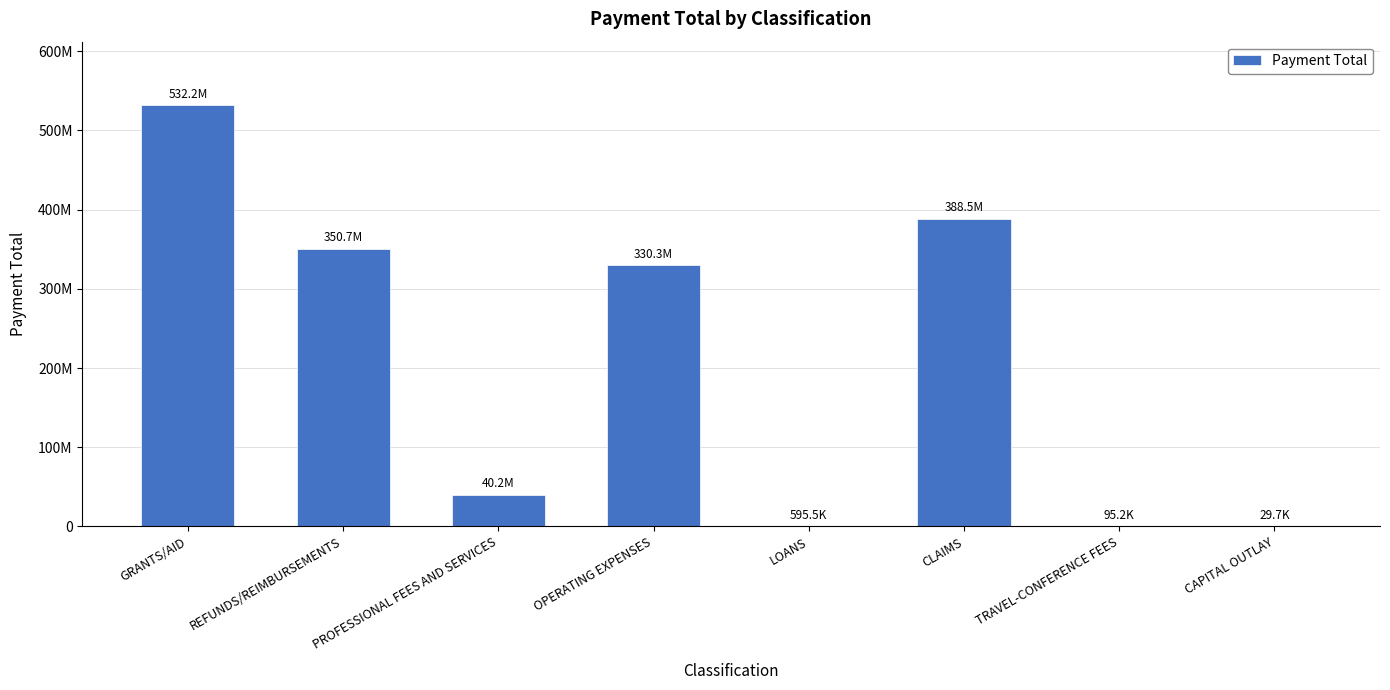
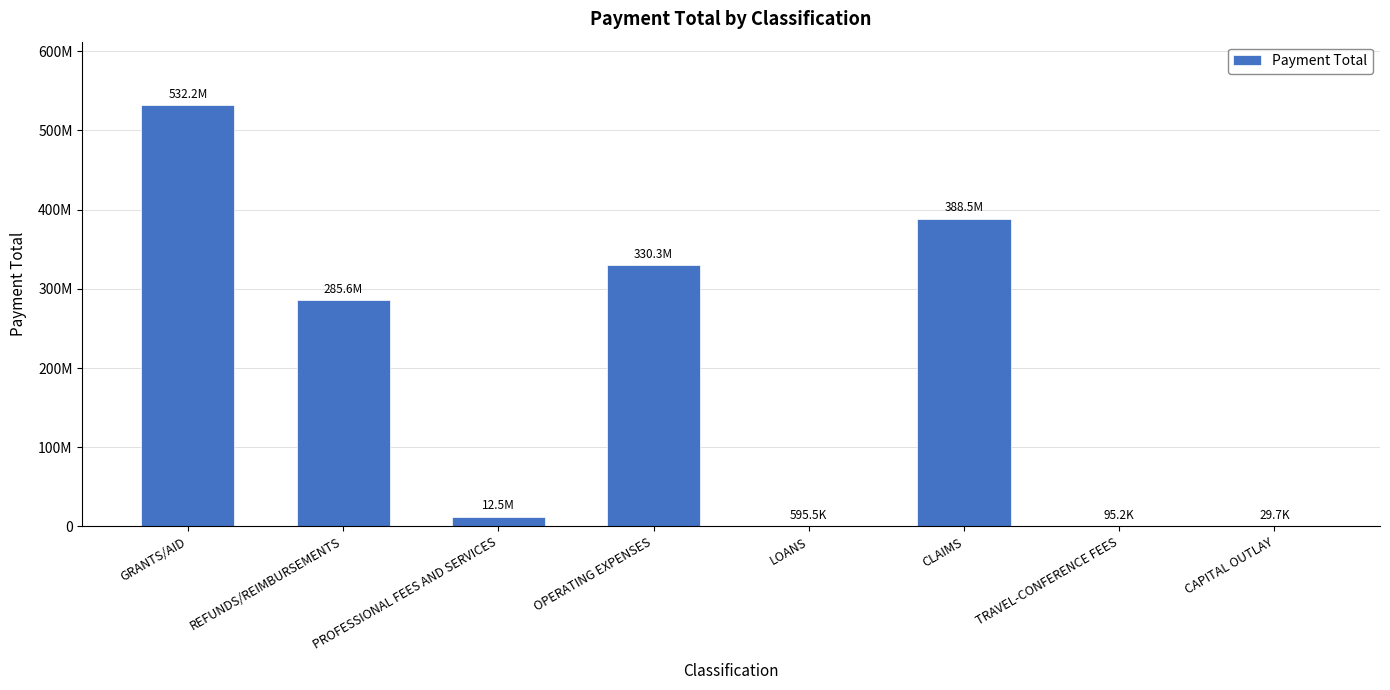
REFUNDS/REIMBURSEMENTS: 350.7M -> 285.6M
PROFESSIONAL FEES AND SERVICES: 40.2M -> 12.5M
